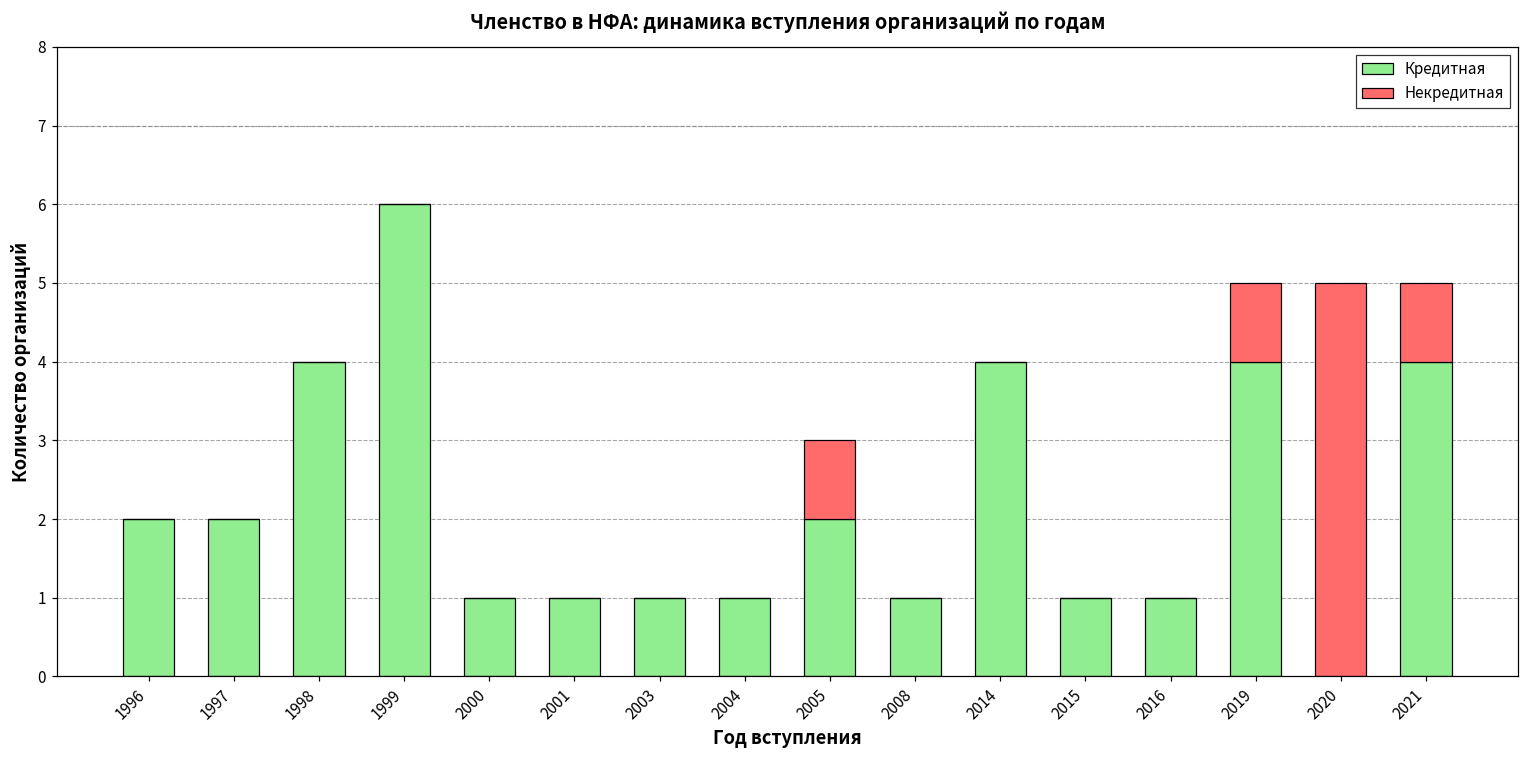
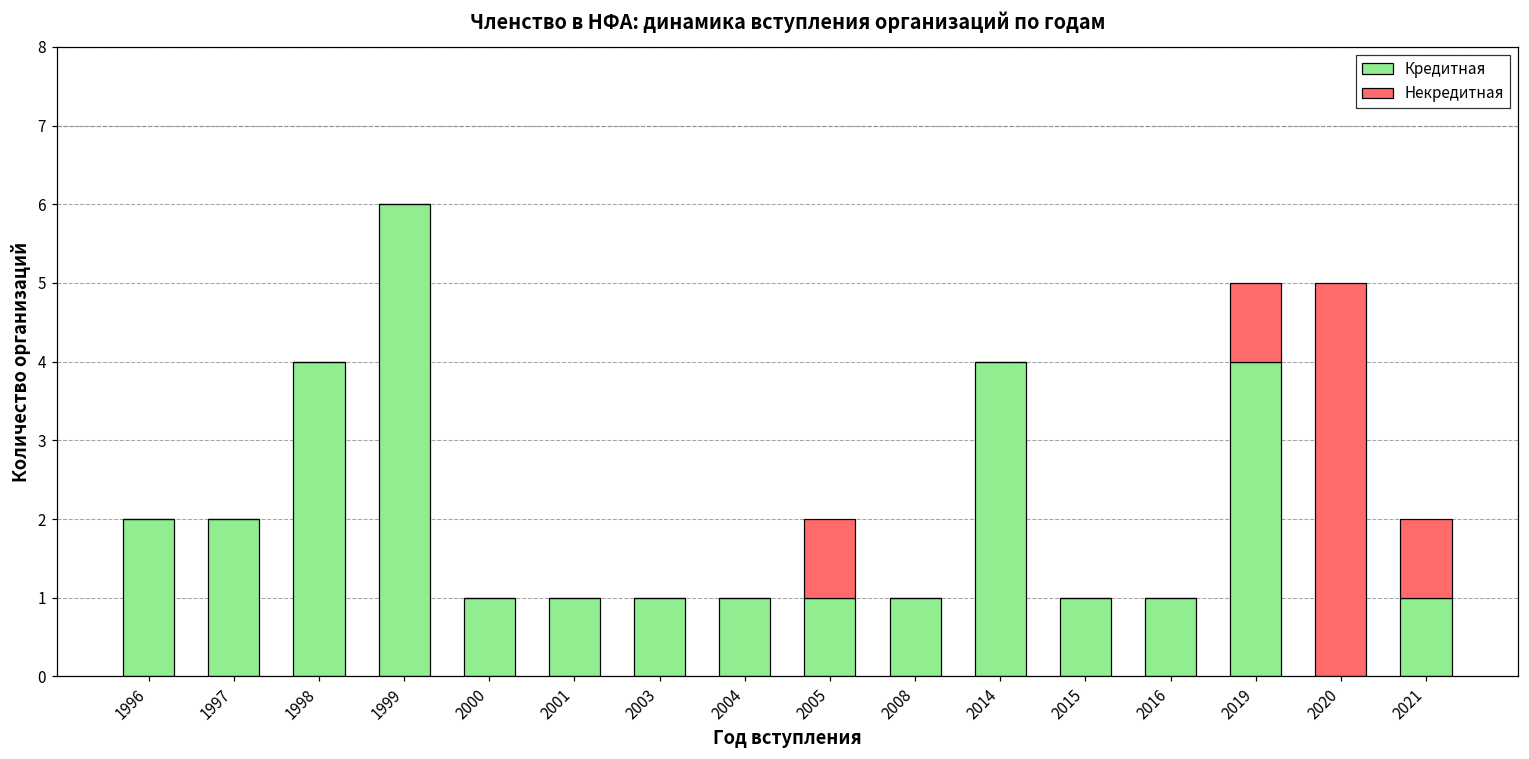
Кредитная, 2005: 2 -> 1
Кредитная, 2021: 4 -> 1
